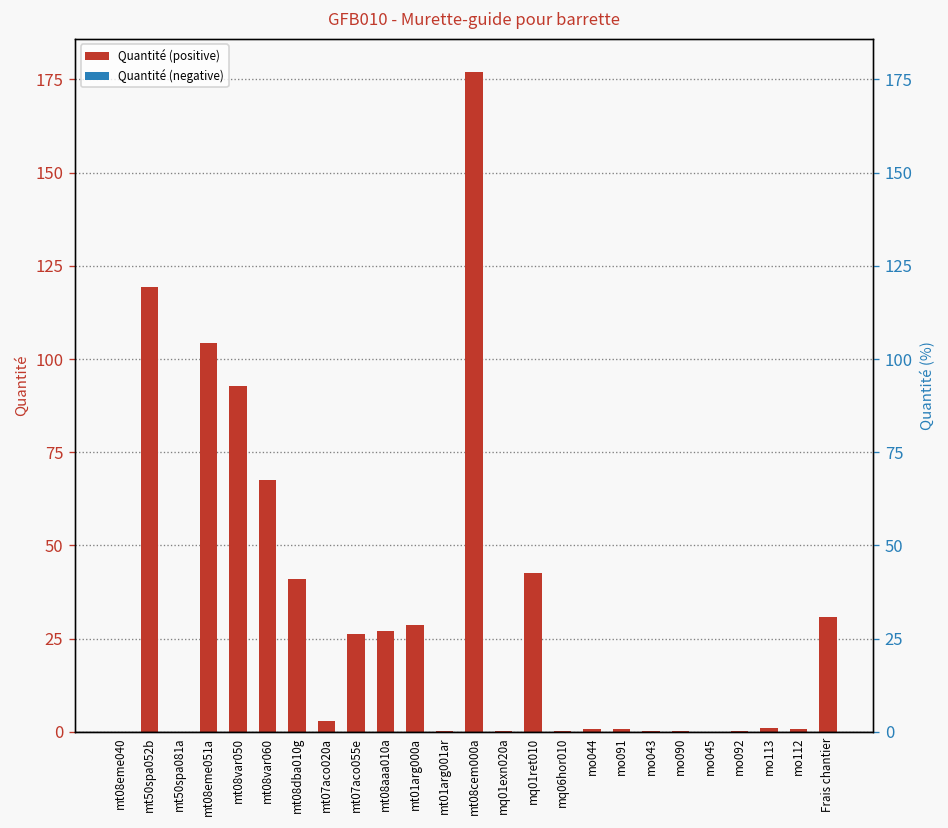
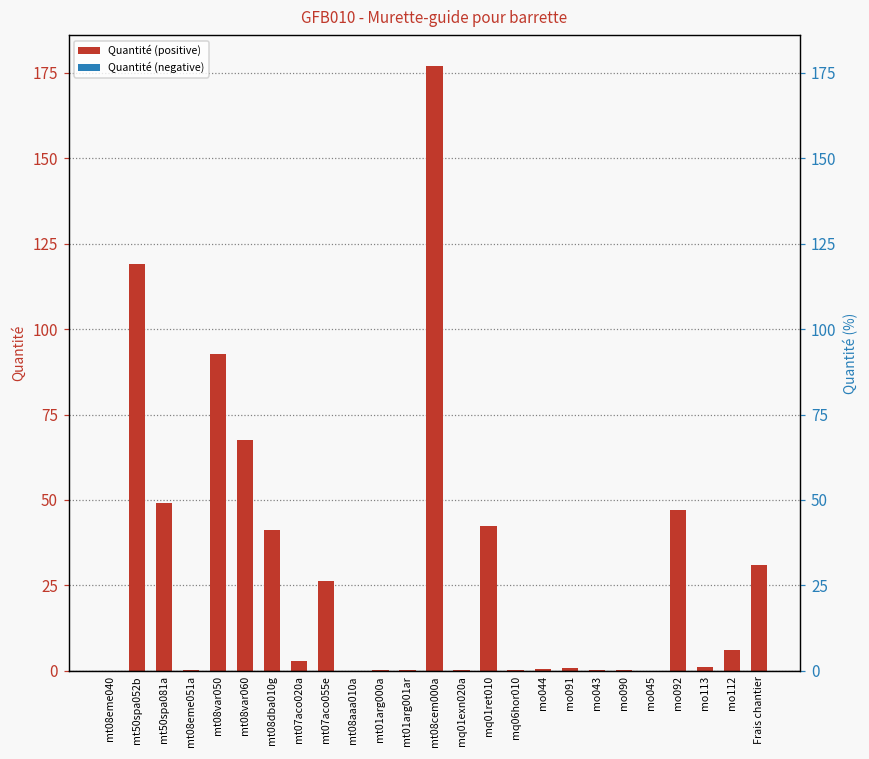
mt50spa081a: 0 -> 49
mt08eme051a: 104 -> 0
mt08aaa010a: 27 -> 0
mt01arg000a: 29 -> 0
mo092: 0 -> 47
mo112: 1 -> 6
